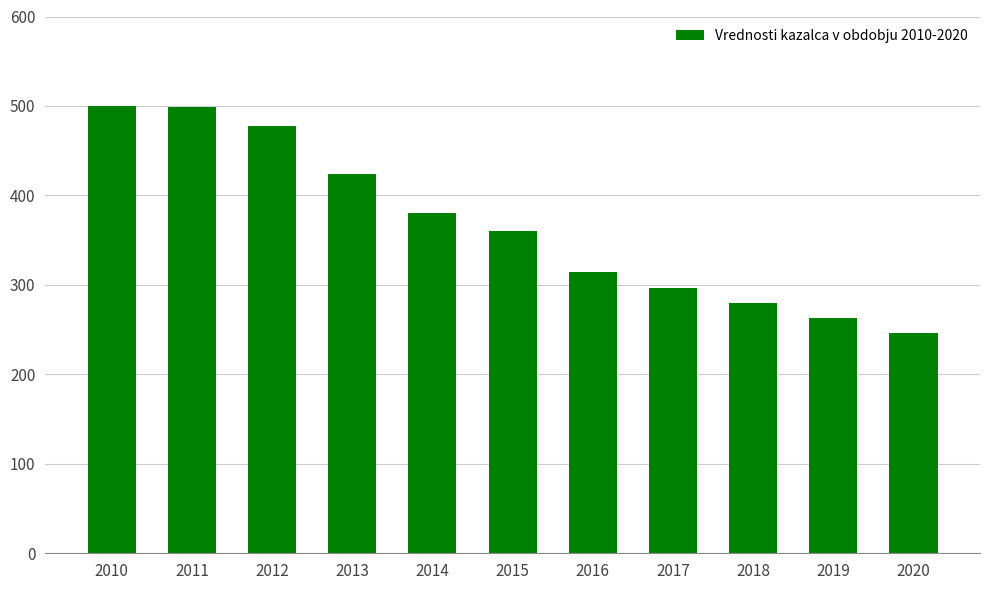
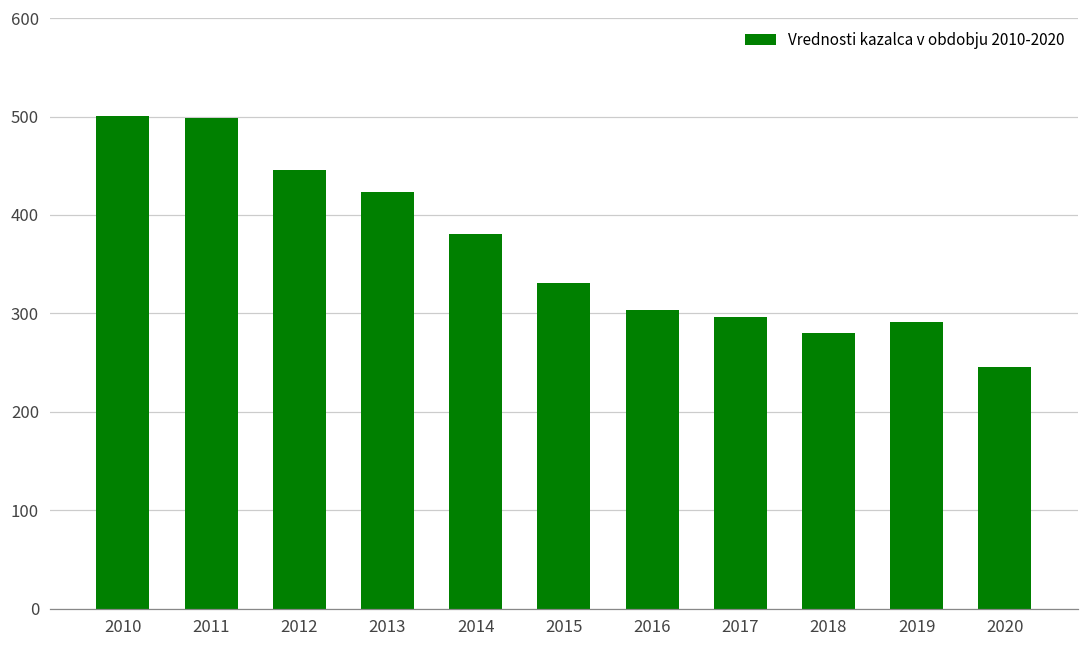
2012: 480 -> 450
2015: 360 -> 330
2016: 310 -> 300
2019: 260 -> 290
